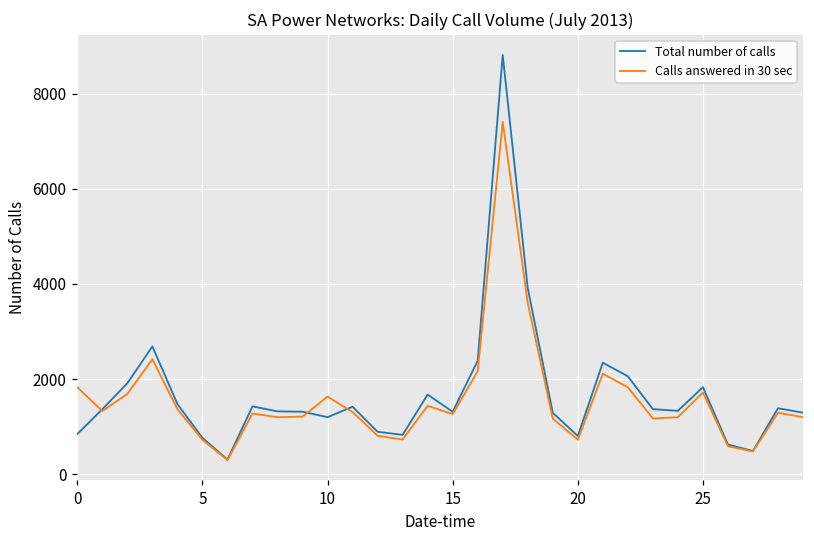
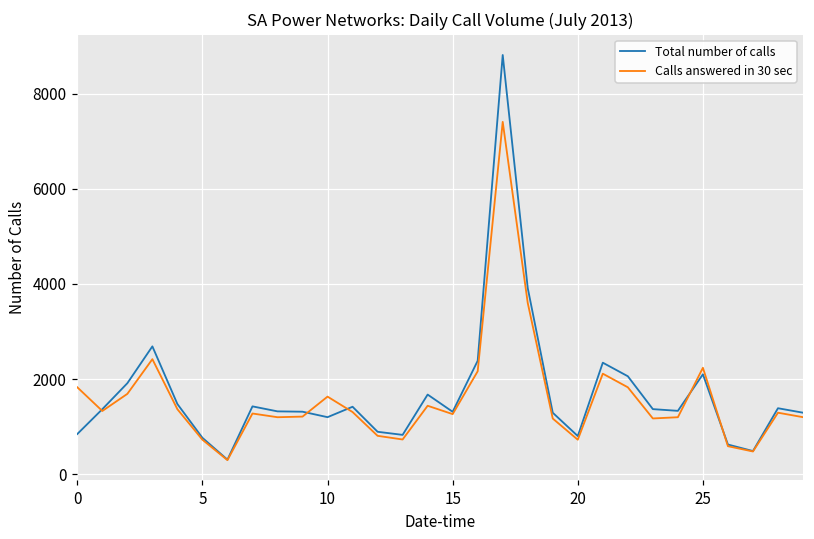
Total number of calls, 25: 1800 -> 2100
Calls answered in 30 sec, 25: 1700 -> 2200
